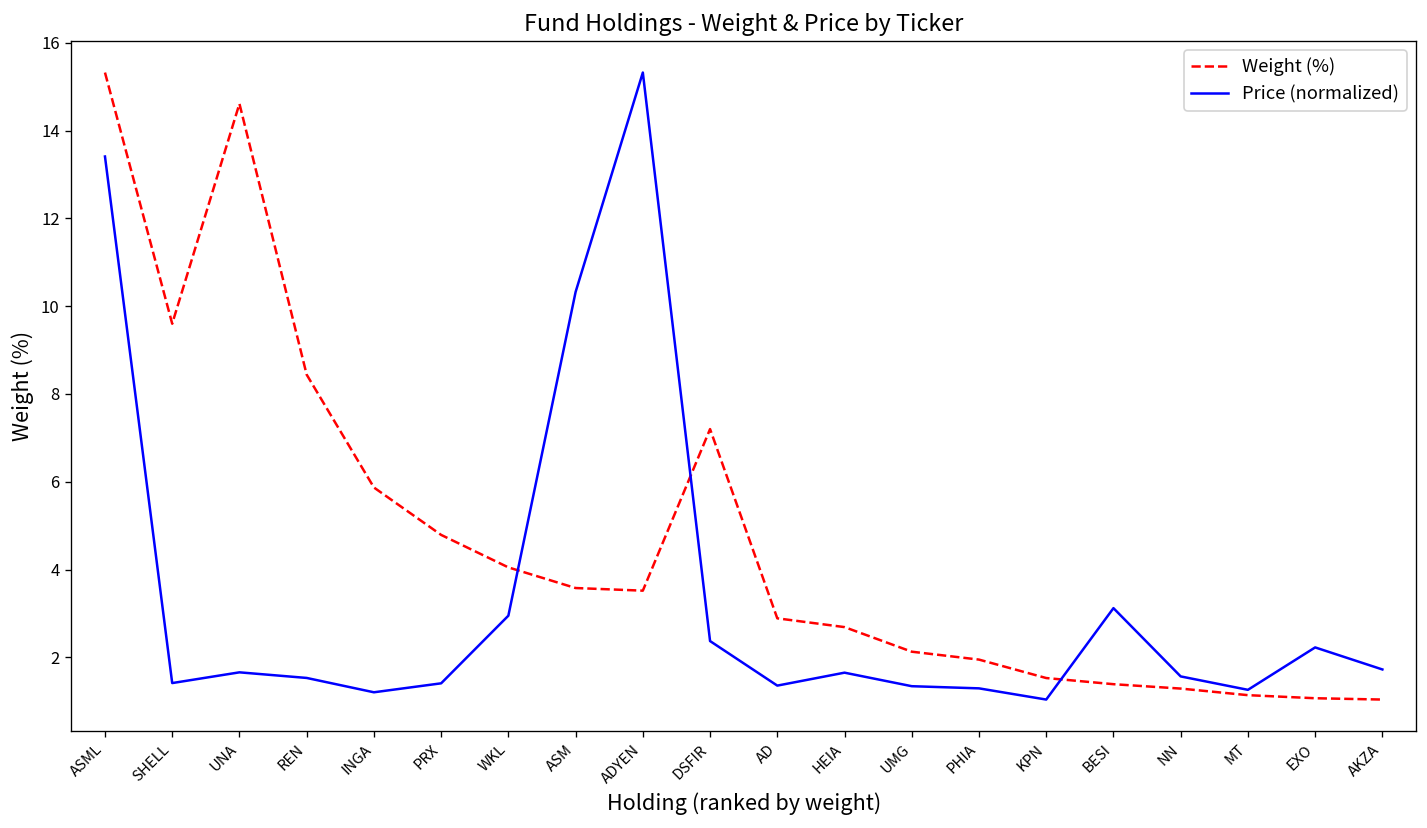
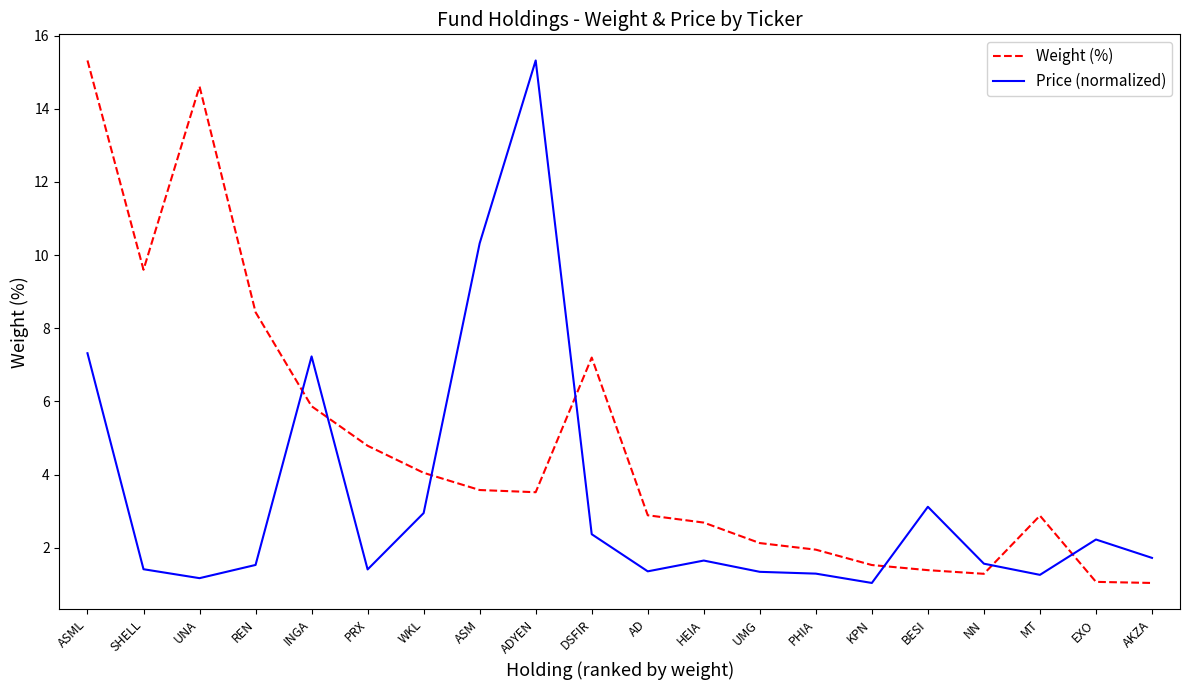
Price (normalized), ASML: 13.4 -> 7.3
Price (normalized), UNA: 1.7 -> 1.2
Price (normalized), INGA: 1.2 -> 7.2
Weight (%), MT: 1.1 -> 2.9
